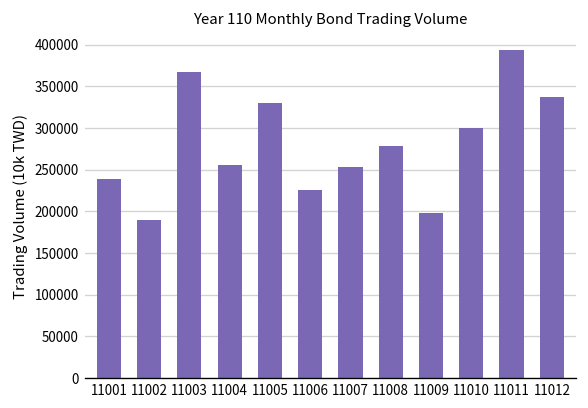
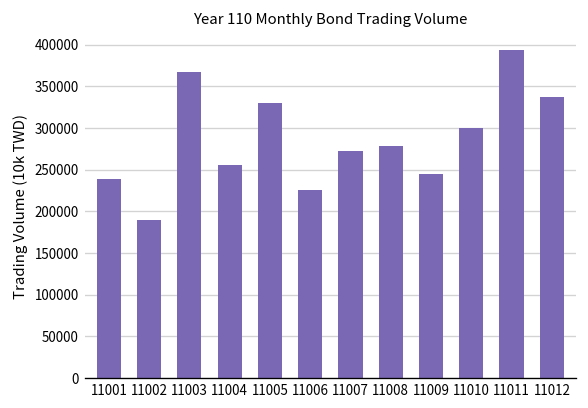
11007: 250000 -> 270000
11009: 200000 -> 250000
